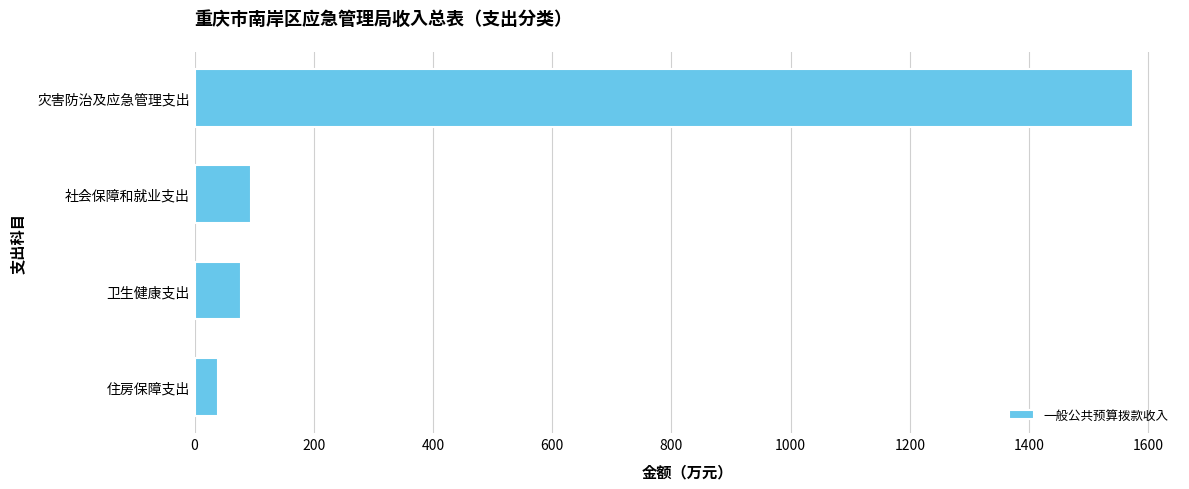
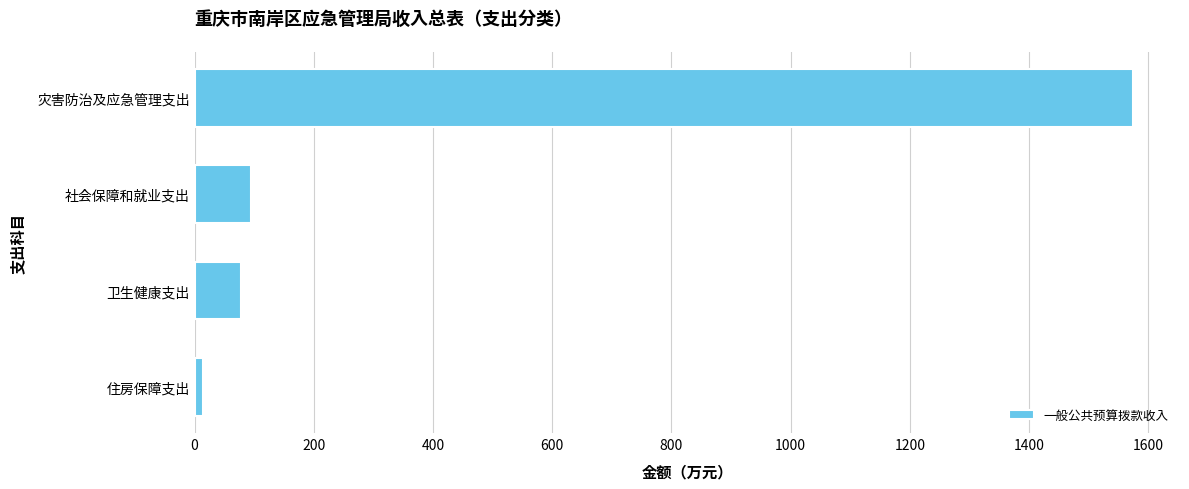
住房保障支出: 40 -> 10
